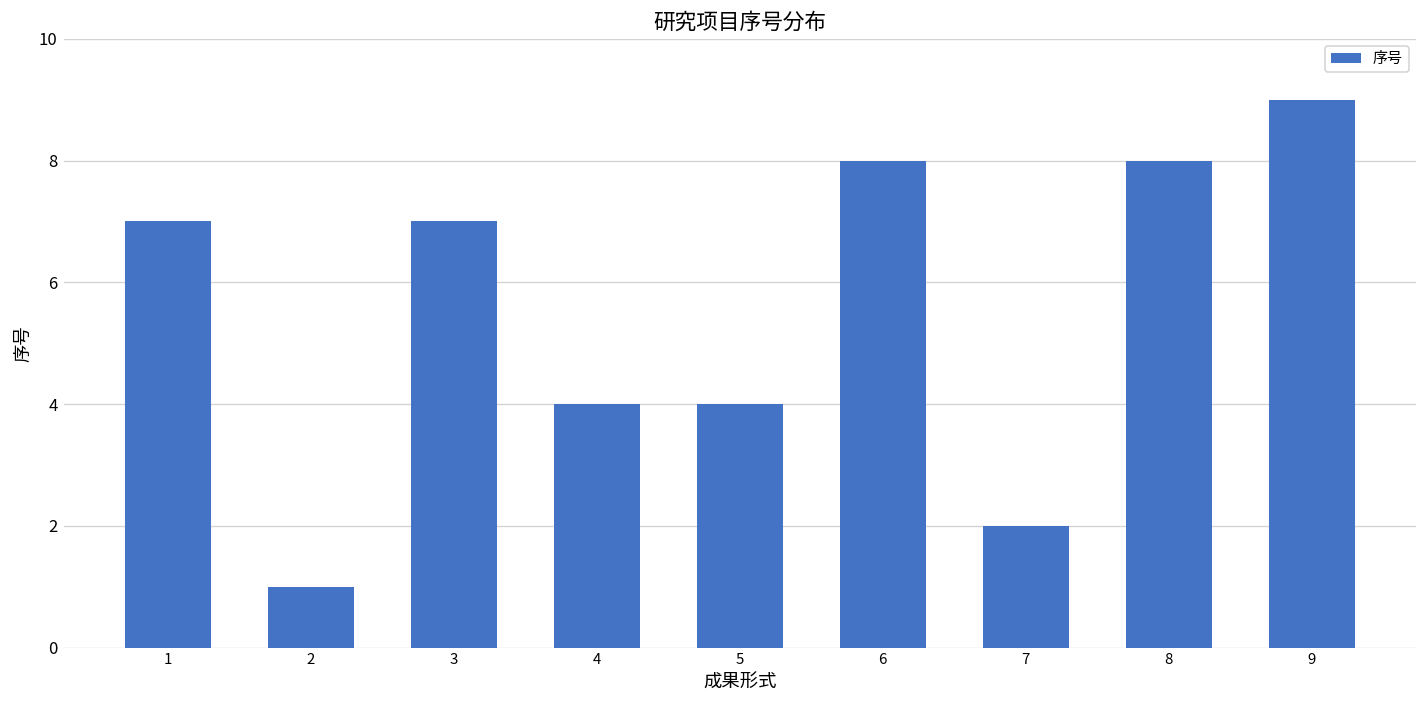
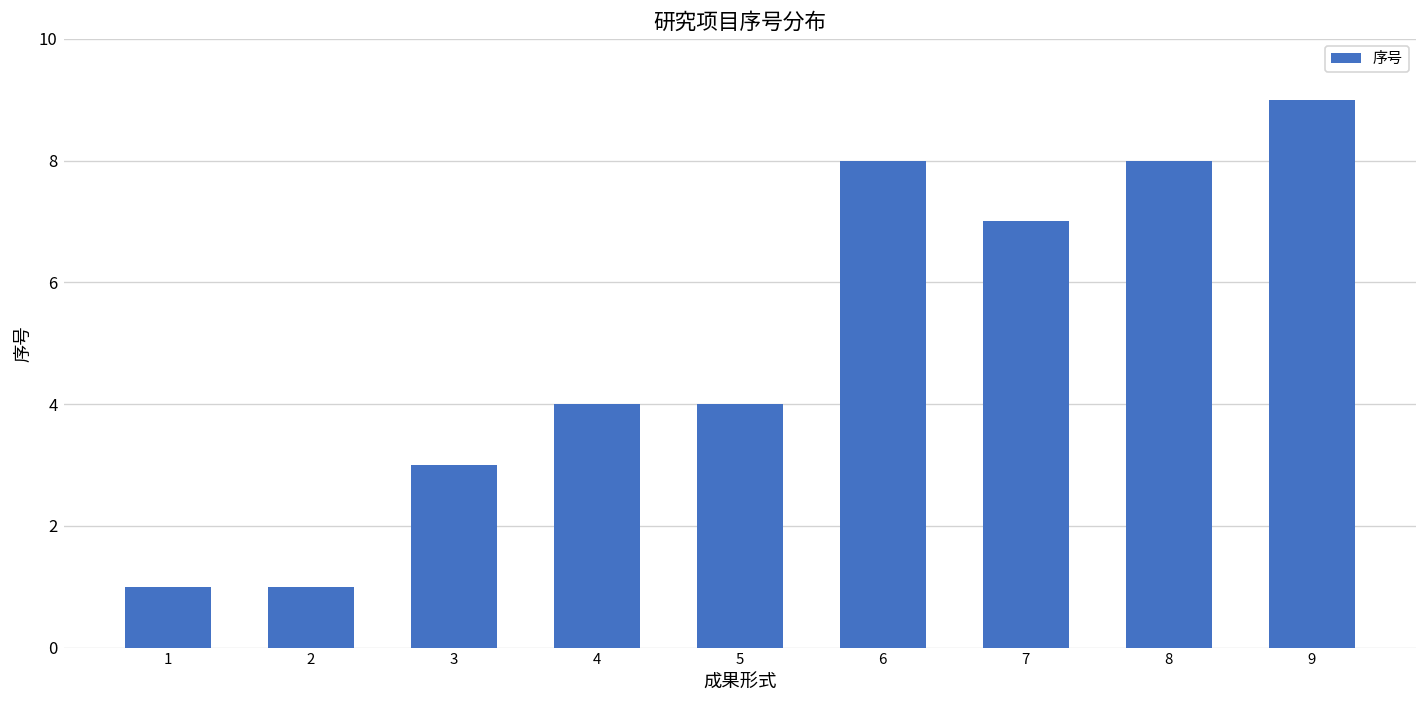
1: 7 -> 1
3: 7 -> 3
7: 2 -> 7
